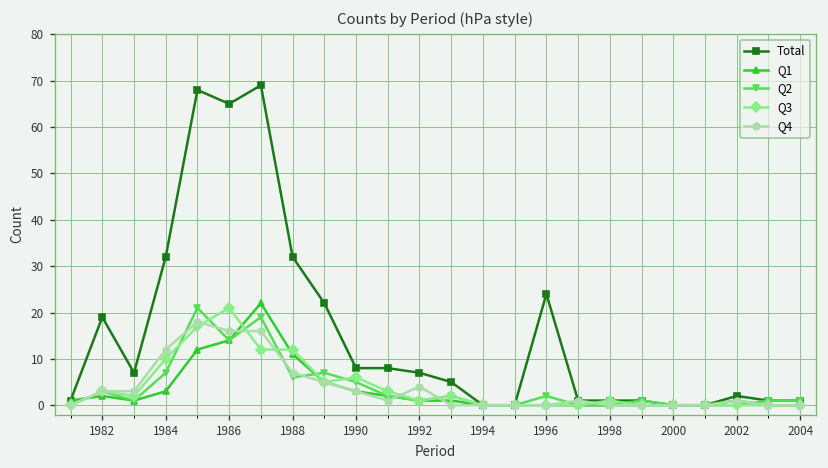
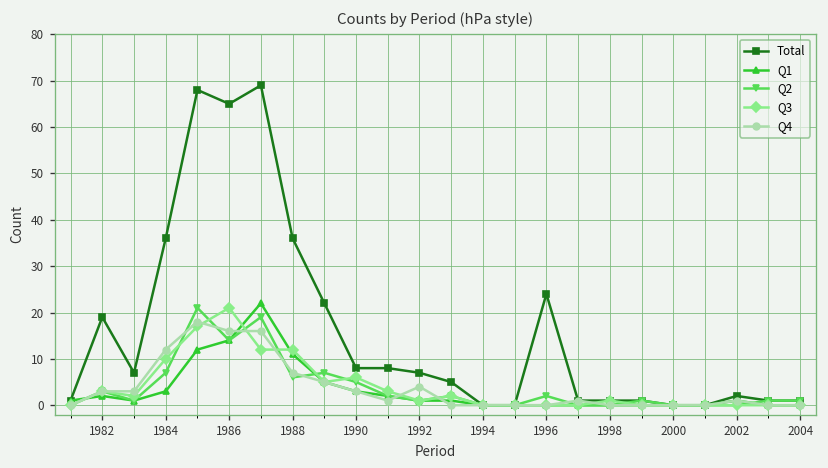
Total, 1984: 32 -> 36
Total, 1988: 32 -> 36
